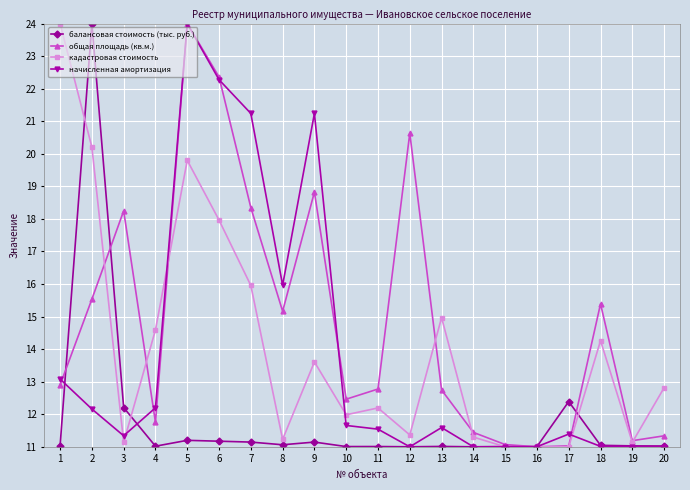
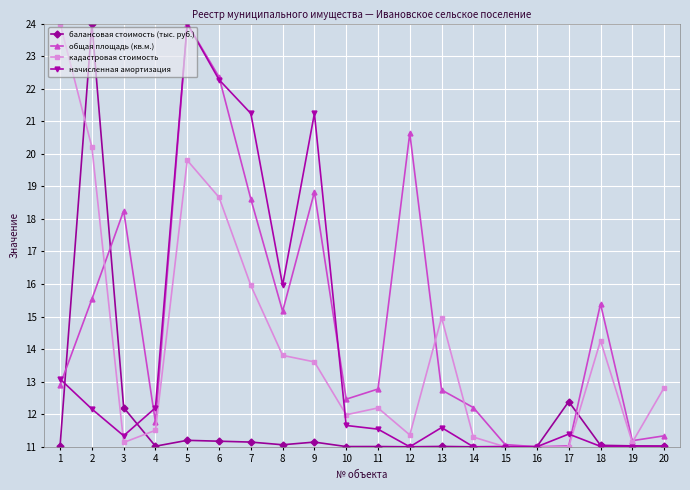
кадастровая стоимость, 4: 14.6 -> 11.5
кадастровая стоимость, 6: 18.0 -> 18.7
общая площадь (кв.м.), 7: 18.3 -> 18.6
кадастровая стоимость, 8: 11.2 -> 13.8
общая площадь (кв.м.), 14: 11.4 -> 12.2
